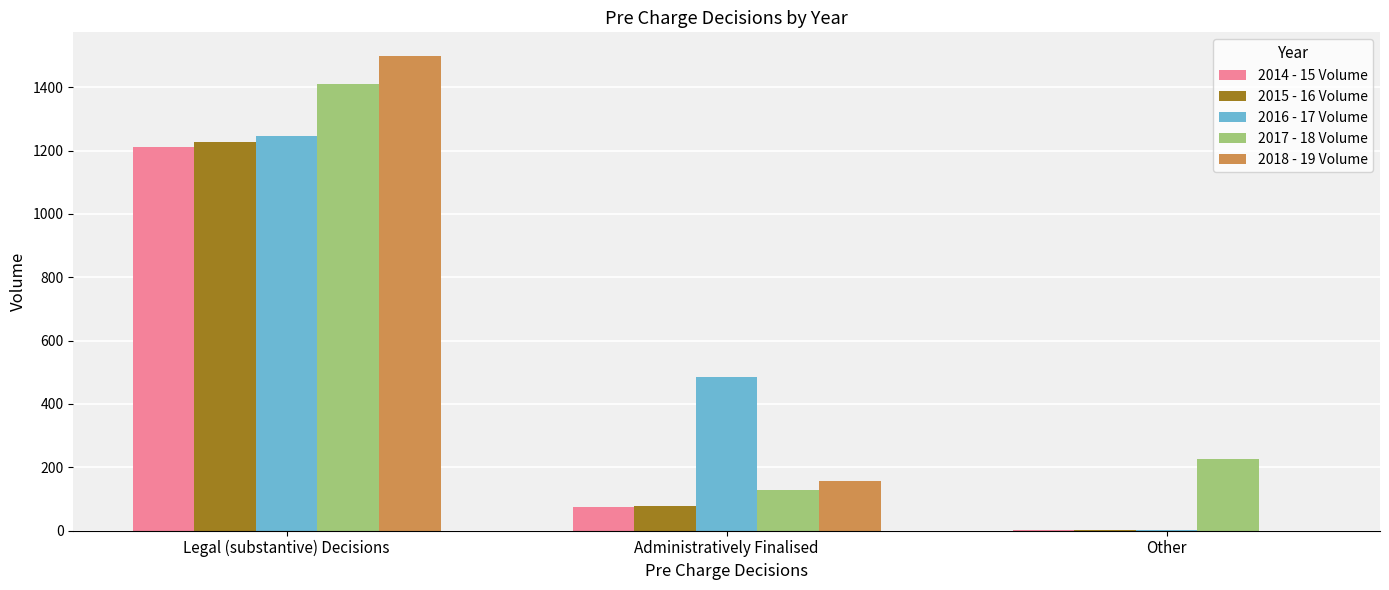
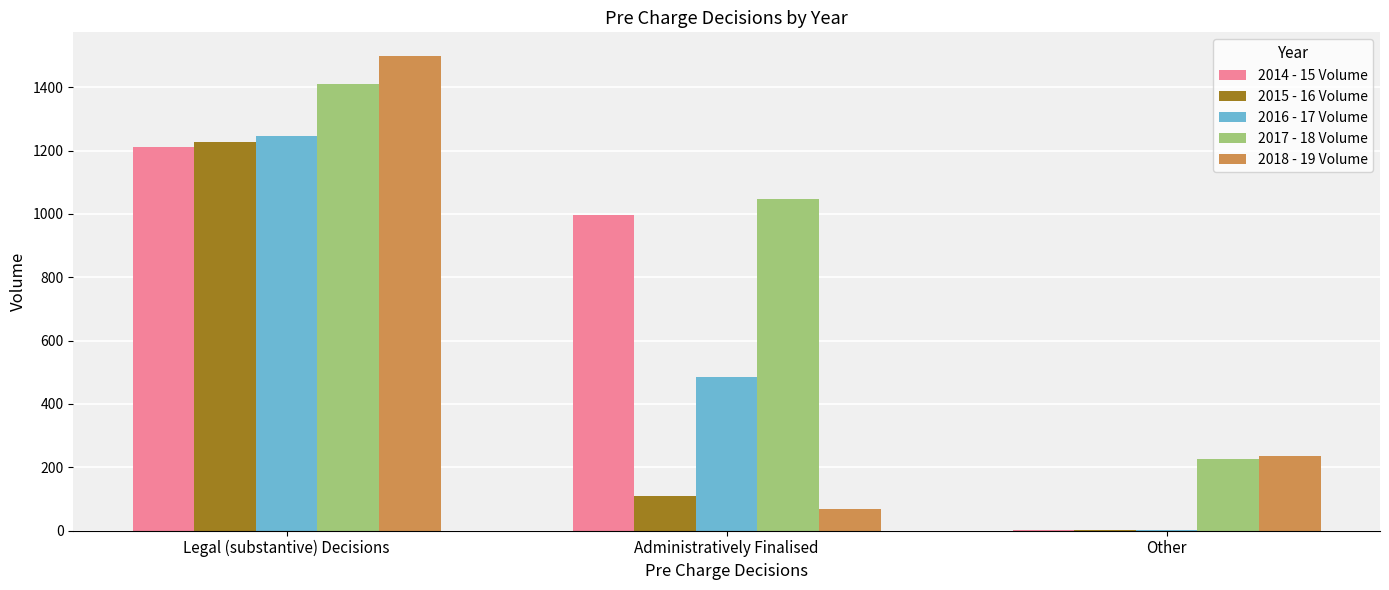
2014 - 15 Volume, Administratively Finalised: 80 -> 1000
2015 - 16 Volume, Administratively Finalised: 80 -> 110
2017 - 18 Volume, Administratively Finalised: 130 -> 1050
2018 - 19 Volume, Administratively Finalised: 160 -> 70
2018 - 19 Volume, Other: 0 -> 230
